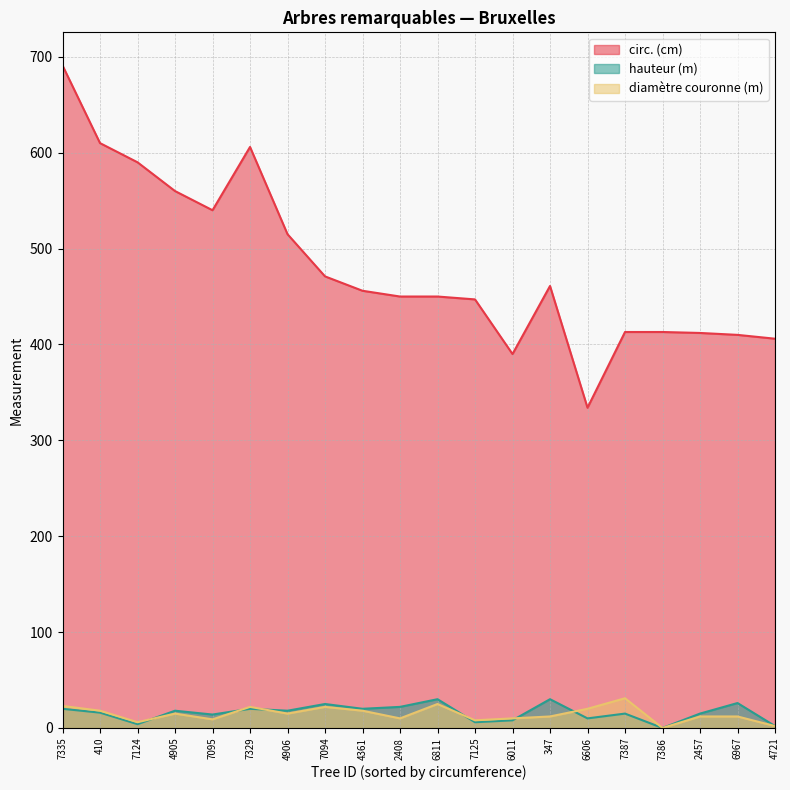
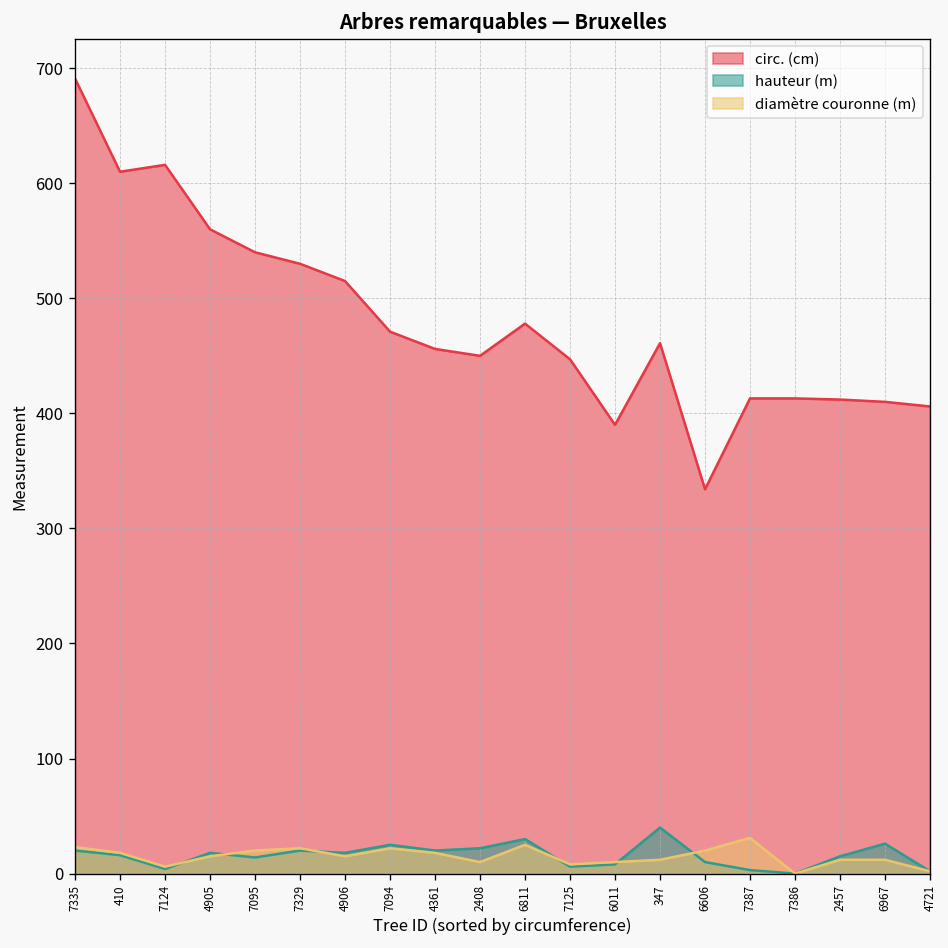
circ. (cm), 7124: 590 -> 620
diamètre couronne (m), 7095: 10 -> 20
circ. (cm), 7329: 610 -> 530
circ. (cm), 6811: 450 -> 480
hauteur (m), 347: 30 -> 40
hauteur (m), 7387: 20 -> 0
